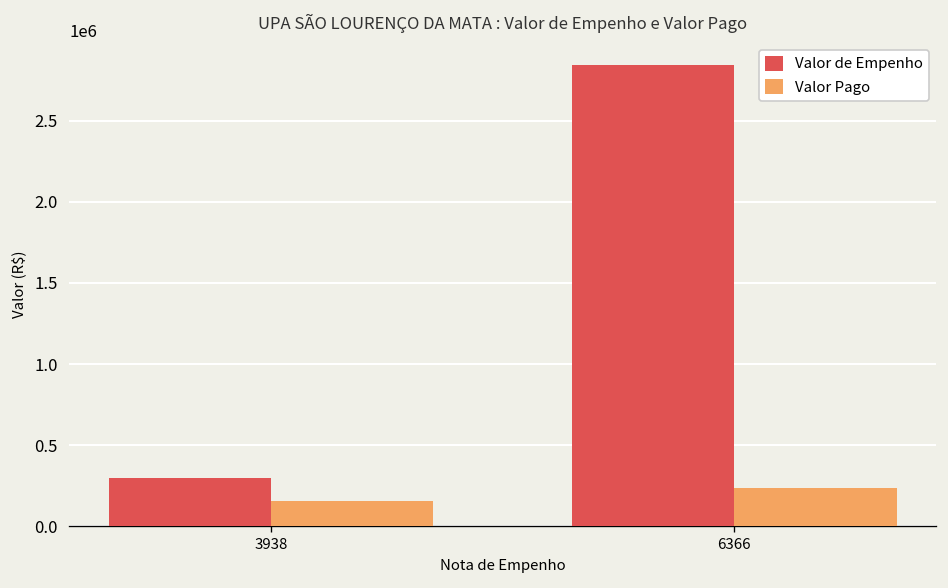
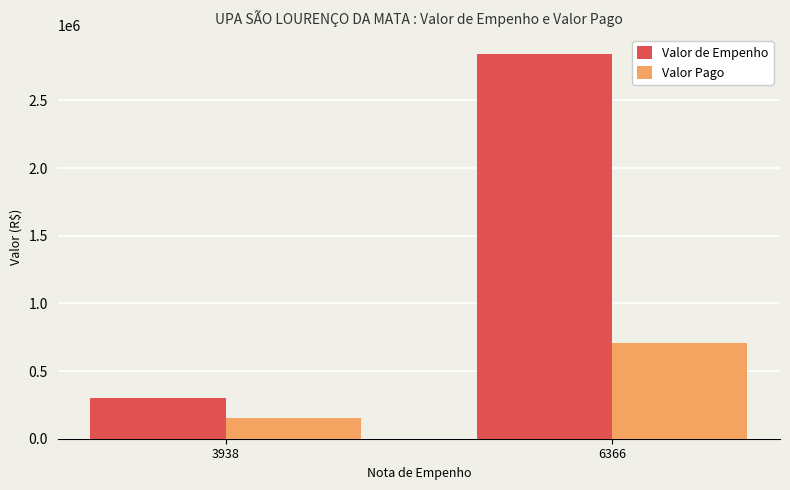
Valor Pago, 6366: 230000 -> 710000
